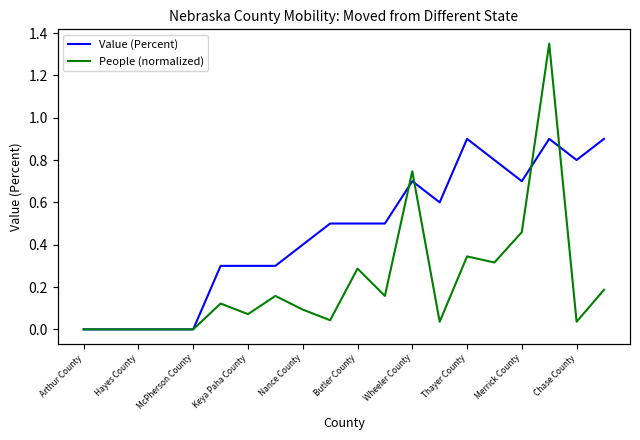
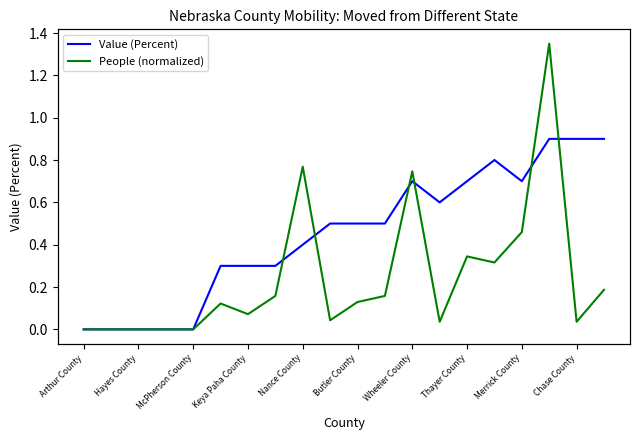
People (normalized), Nance County: 0.09 -> 0.77
People (normalized), Butler County: 0.29 -> 0.13
Value (Percent), Thayer County: 0.9 -> 0.7
Value (Percent), Chase County: 0.8 -> 0.9
